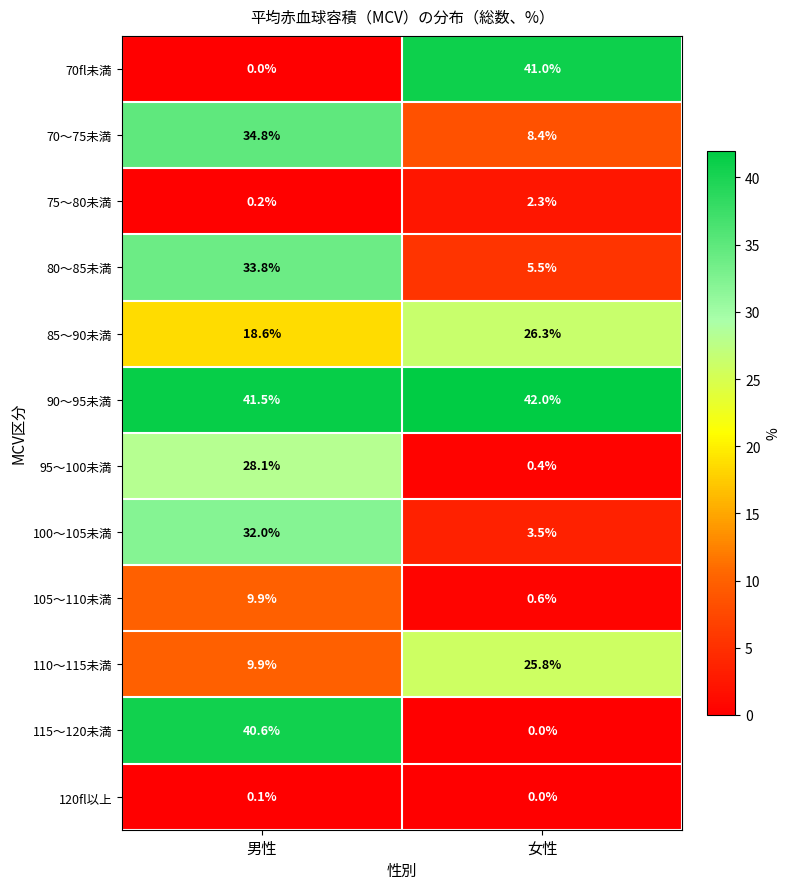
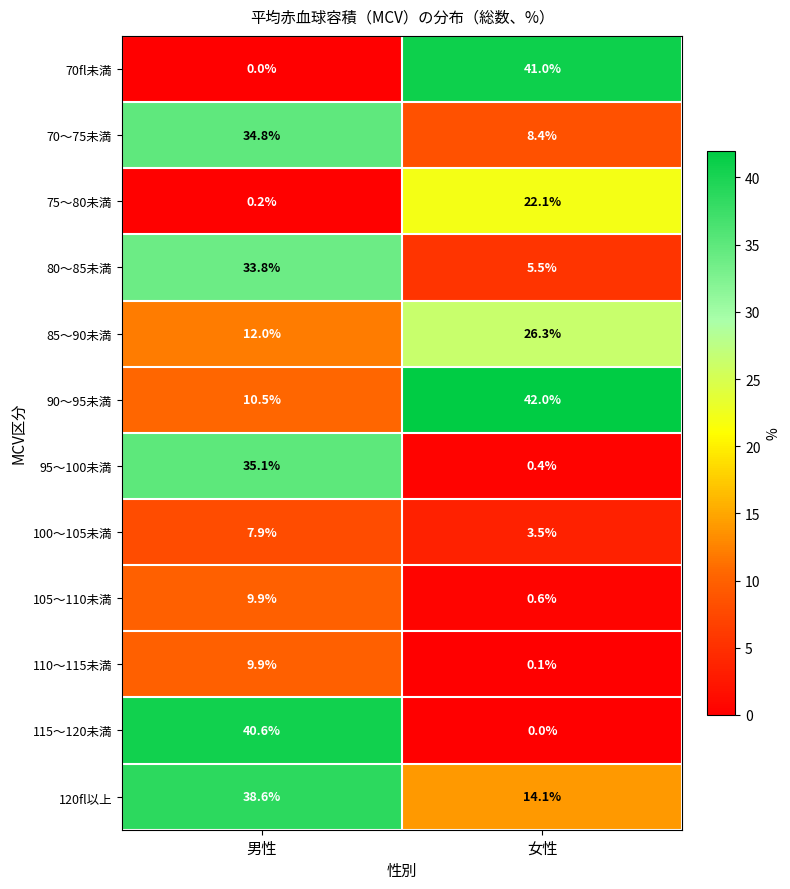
75～80未満, 女性: 2.3% -> 22.1%
85～90未満, 男性: 18.6% -> 12.0%
90～95未満, 男性: 41.5% -> 10.5%
95～100未満, 男性: 28.1% -> 35.1%
100～105未満, 男性: 32.0% -> 7.9%
110～115未満, 女性: 25.8% -> 0.1%
120fl以上, 男性: 0.1% -> 38.6%
120fl以上, 女性: 0.0% -> 14.1%
